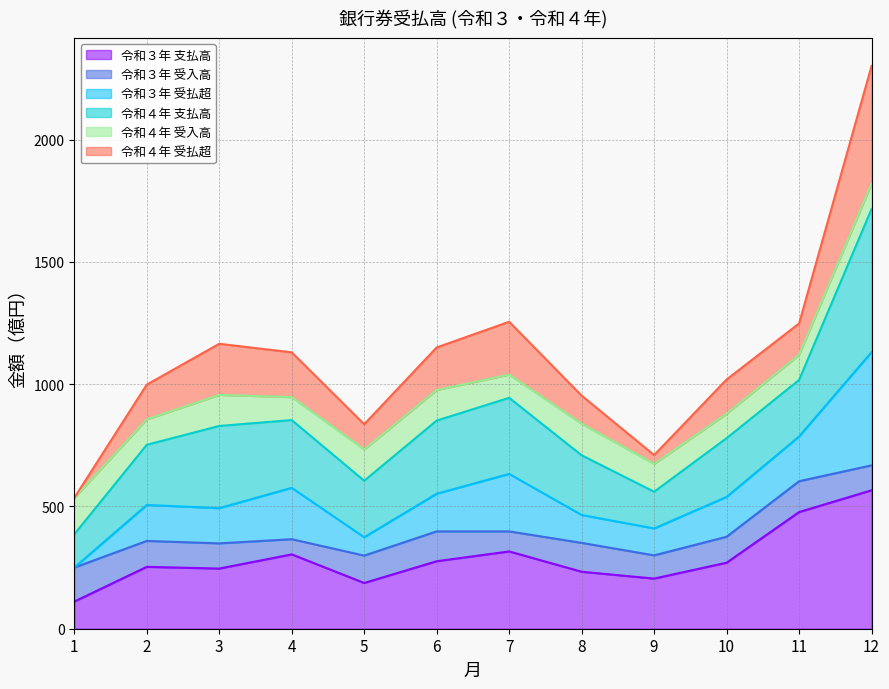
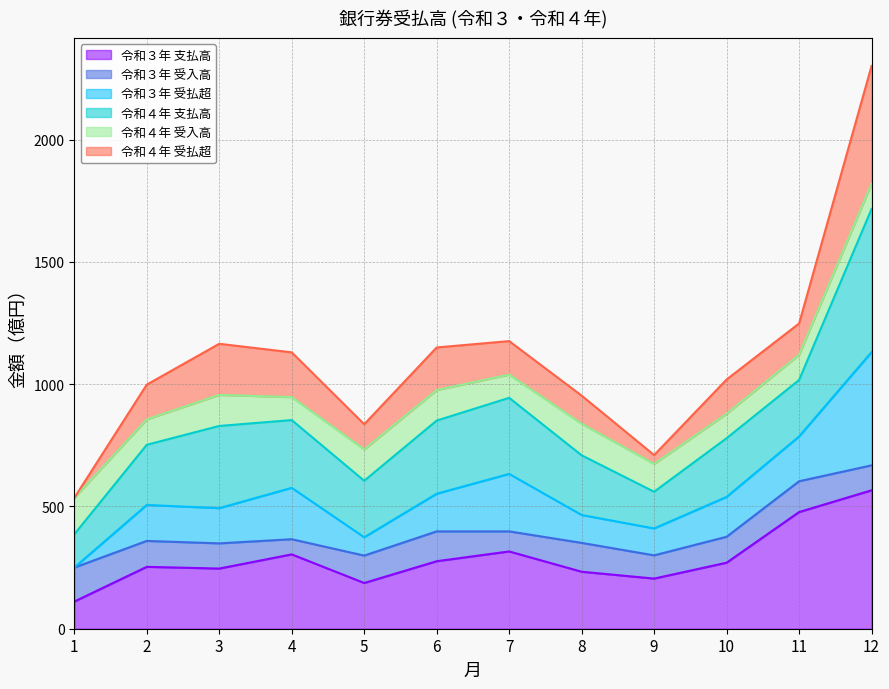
令和４年 受払超, 7: 220 -> 140
